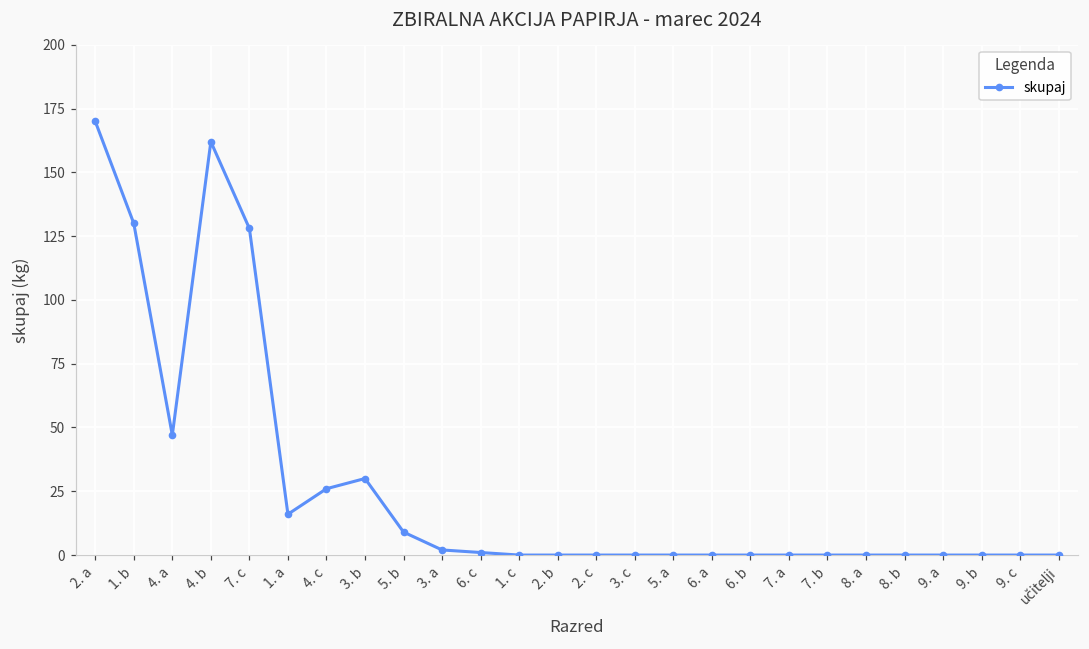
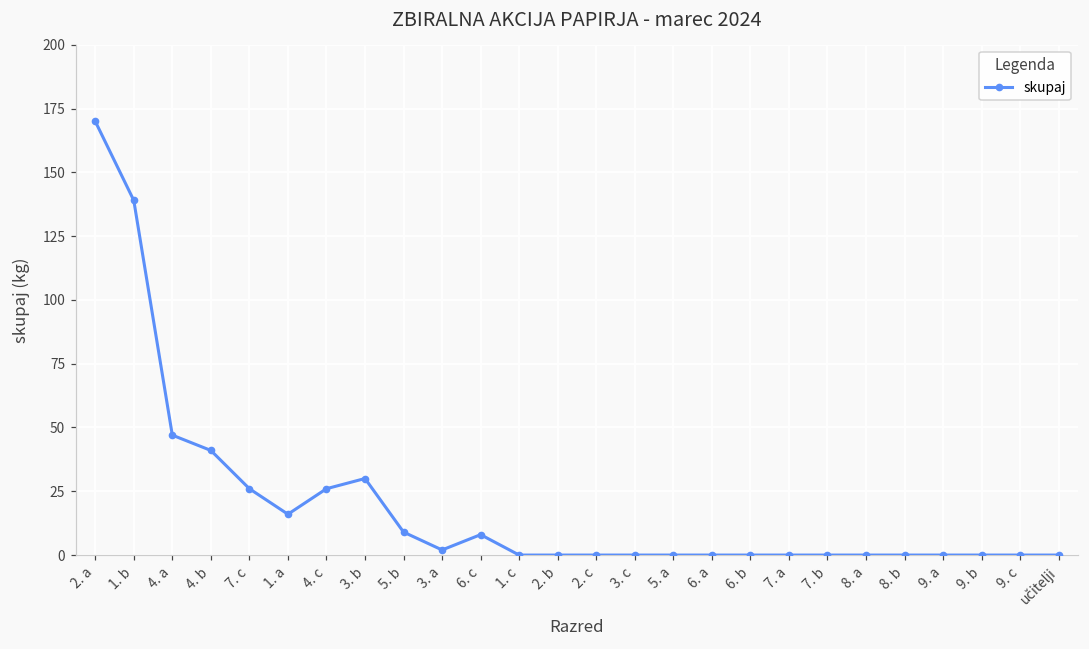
1. b: 130 -> 139
4. b: 162 -> 41
7. c: 128 -> 26
6. c: 1 -> 8
